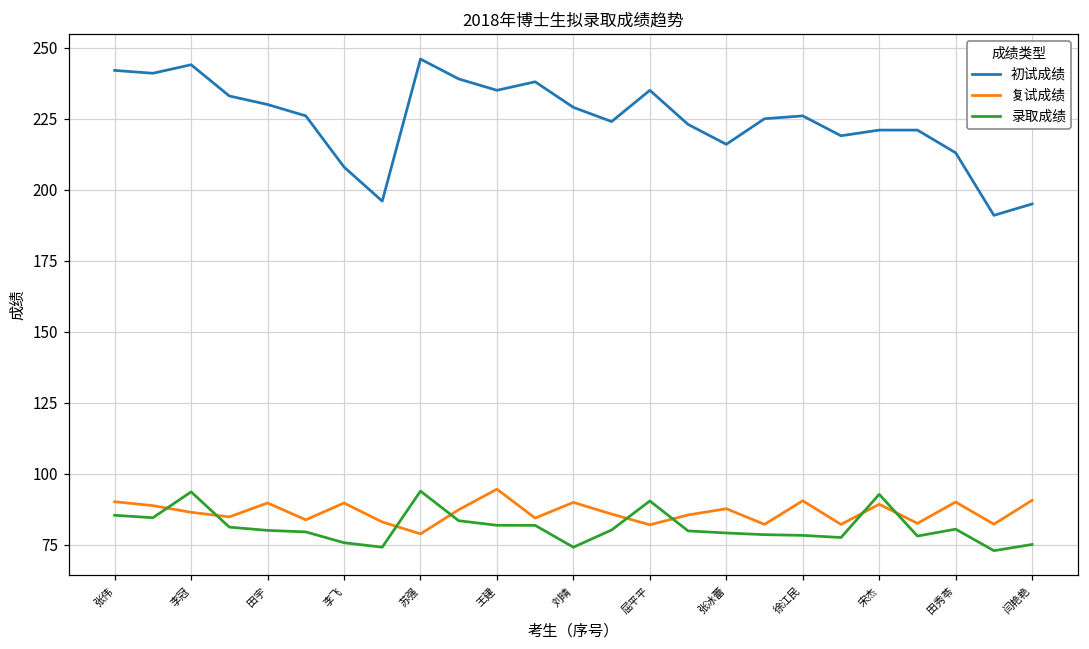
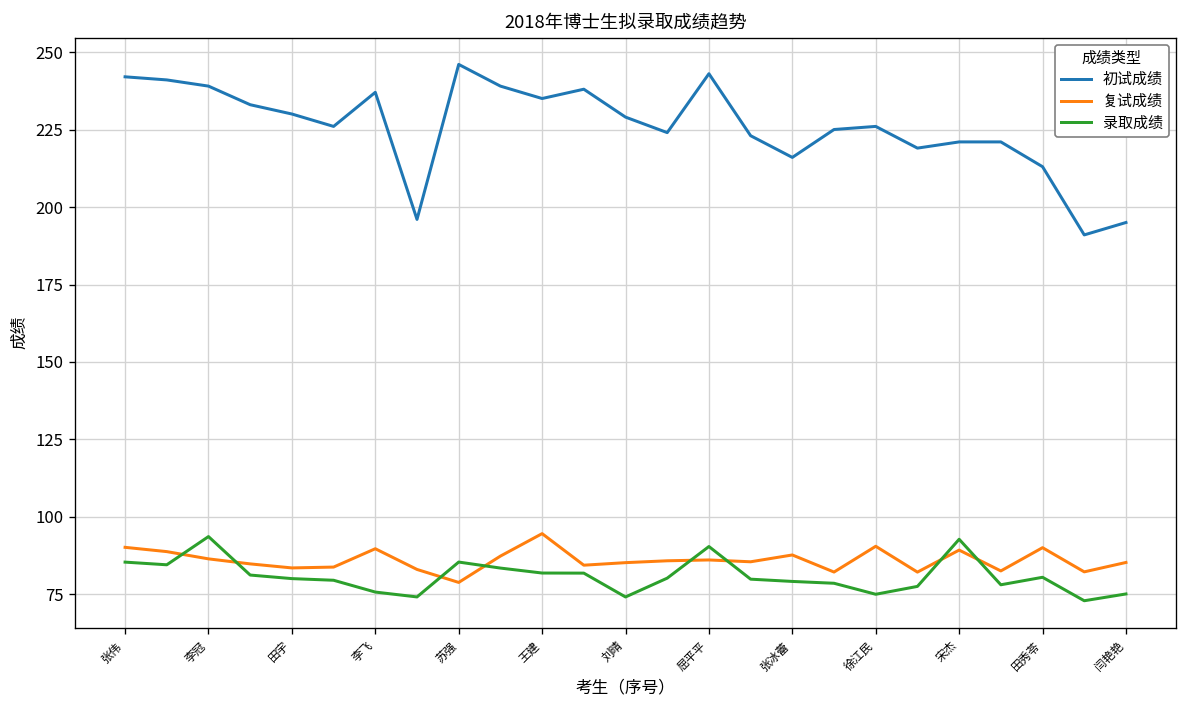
初试成绩, 李冠: 244 -> 239
复试成绩, 田宇: 90 -> 84
初试成绩, 李飞: 208 -> 237
录取成绩, 苏强: 94 -> 85
复试成绩, 刘晴: 90 -> 85
初试成绩, 屈平平: 235 -> 243
复试成绩, 屈平平: 82 -> 86
录取成绩, 徐江民: 78 -> 75
复试成绩, 闫艳艳: 91 -> 85
